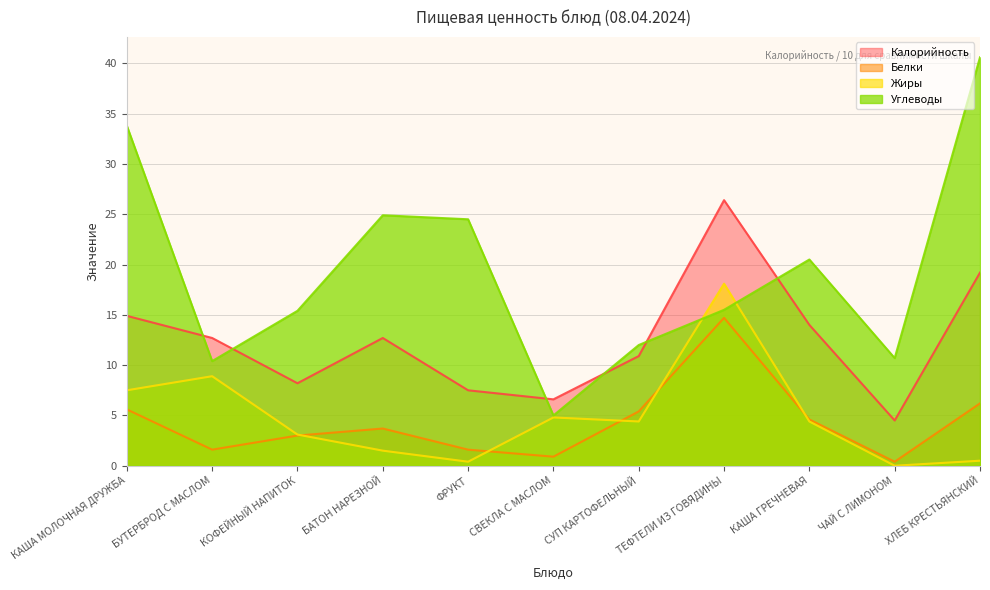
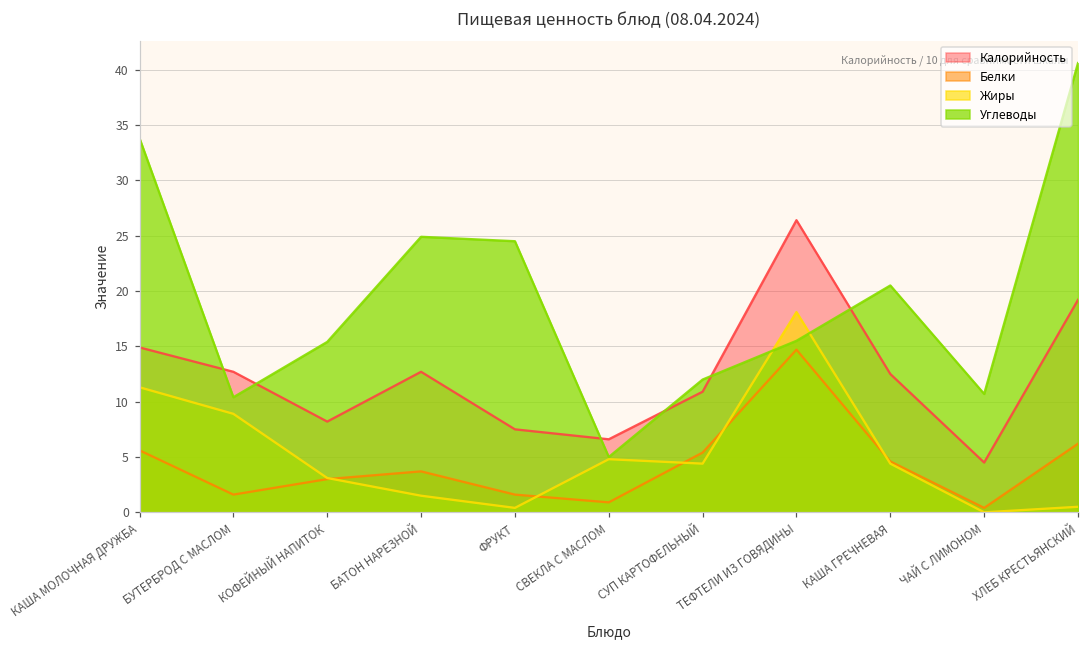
Жиры, КАША МОЛОЧНАЯ ДРУЖБА: 7.5 -> 11.3
Калорийность, КАША ГРЕЧНЕВАЯ: 14.0 -> 12.5
